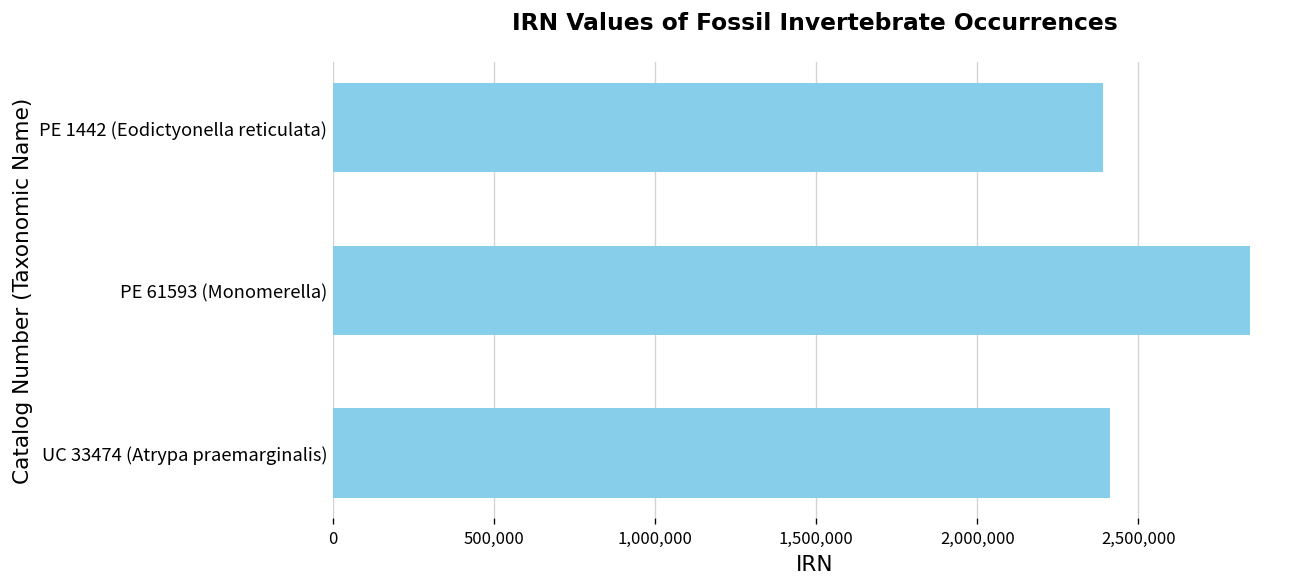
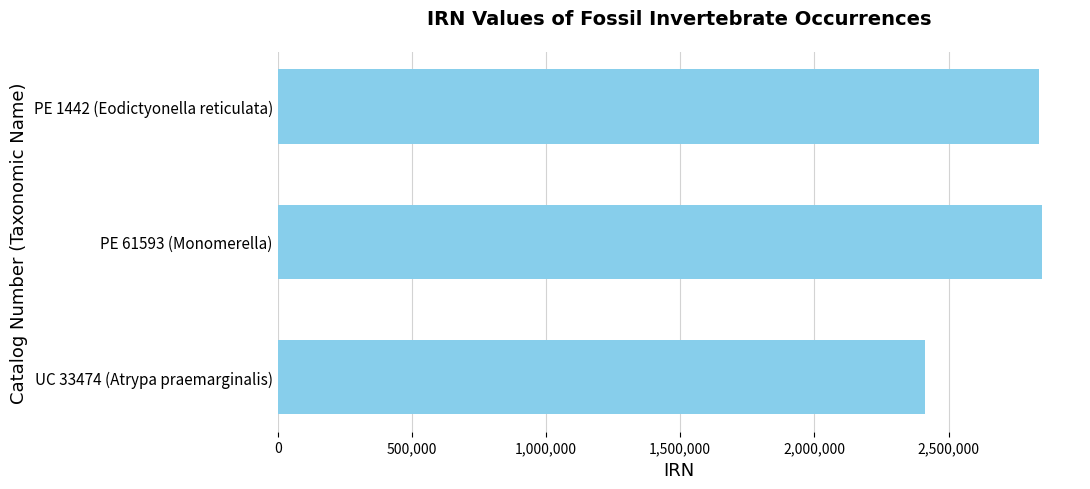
PE 1442 (Eodictyonella reticulata): 2,390,000 -> 2,840,000
